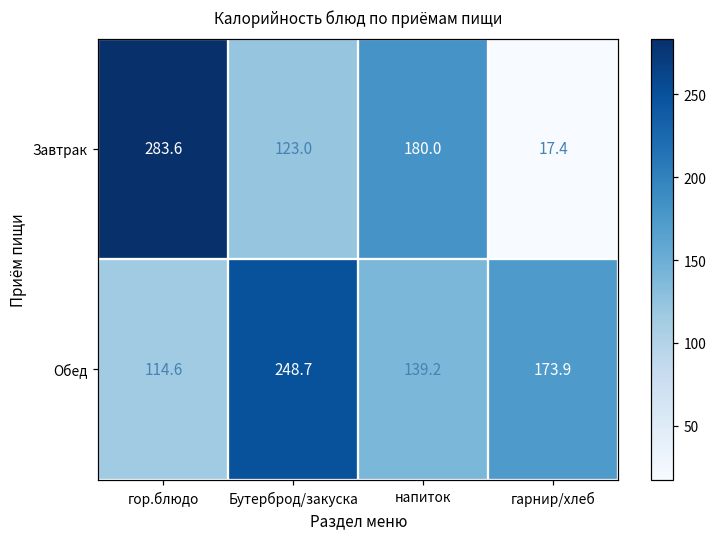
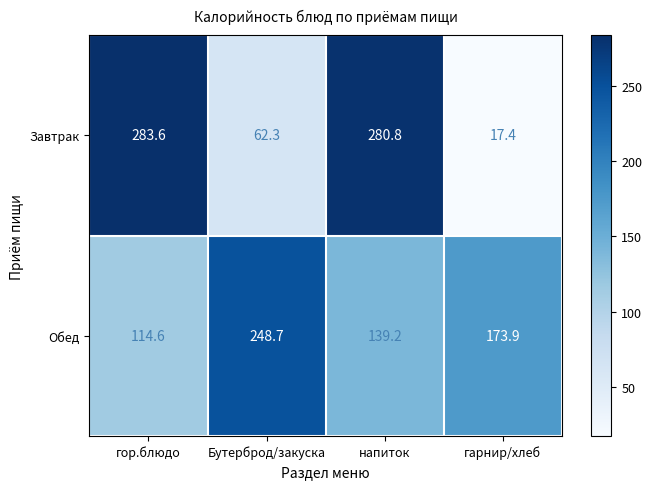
Завтрак, Бутерброд/закуска: 123.0 -> 62.3
Завтрак, напиток: 180.0 -> 280.8
